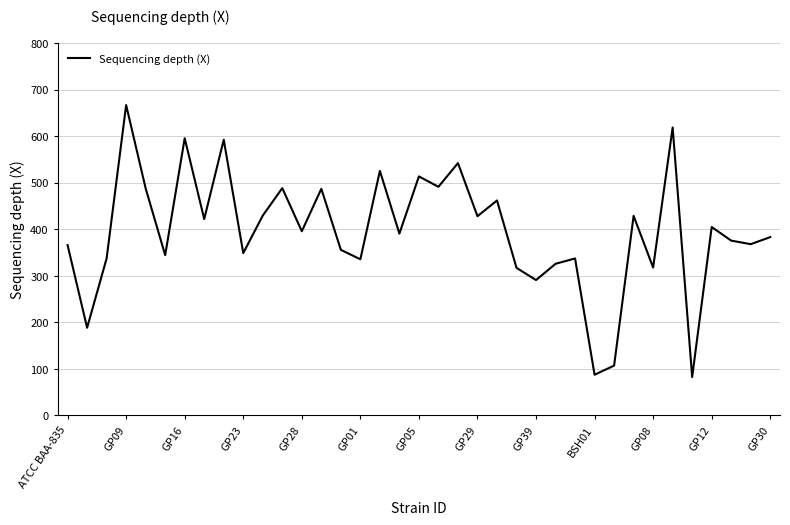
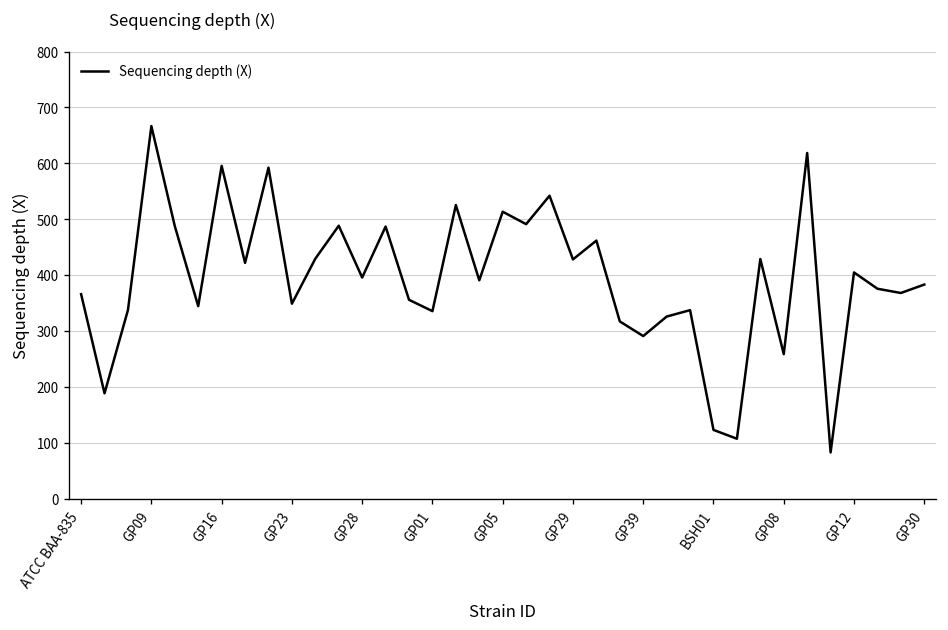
BSH01: 90 -> 120
GP08: 320 -> 260
